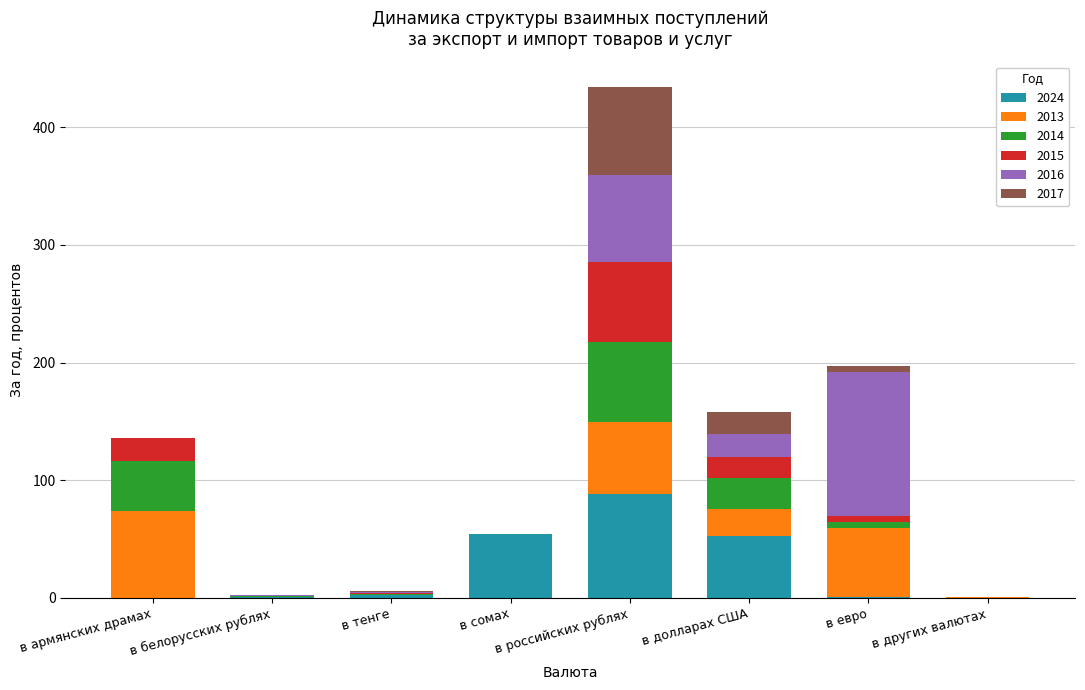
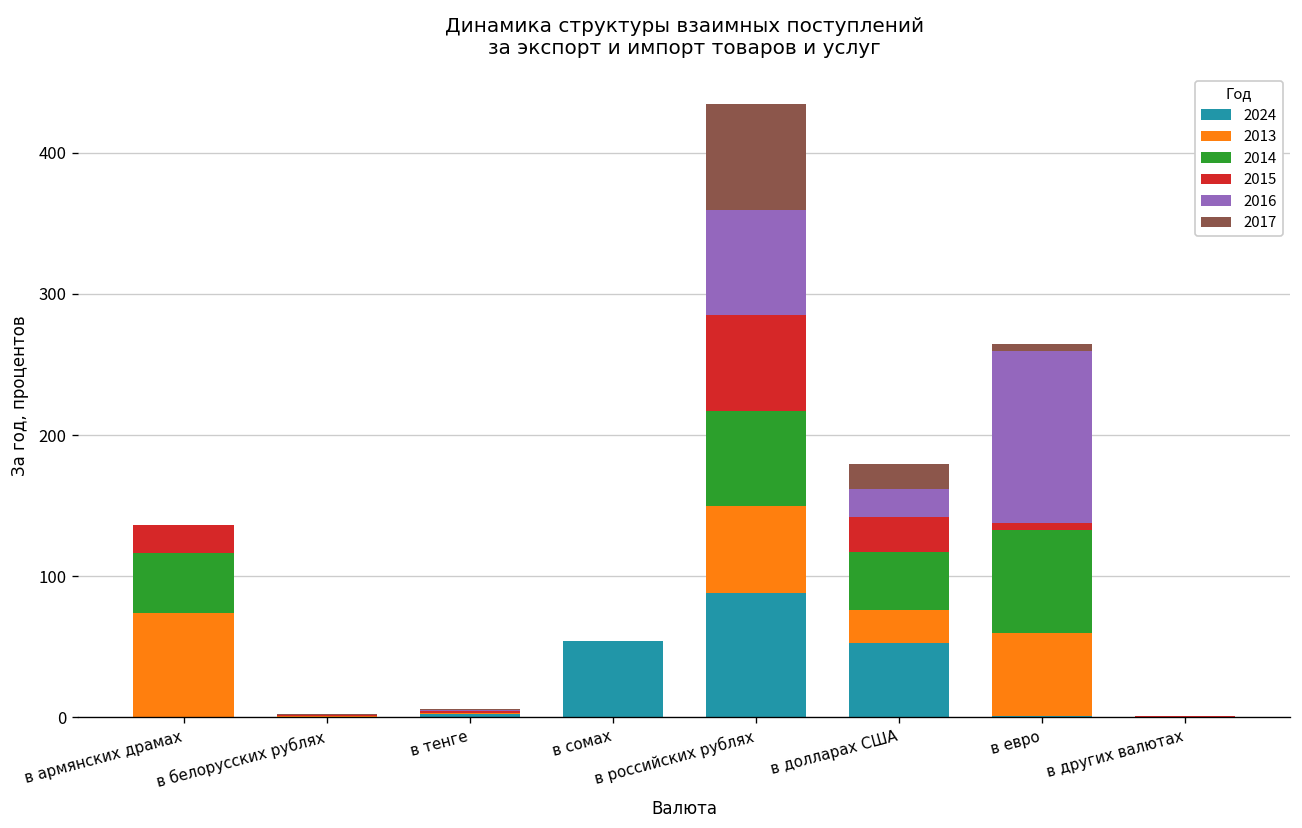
2014, в долларах США: 26 -> 41
2015, в долларах США: 18 -> 25
2014, в евро: 5 -> 73
